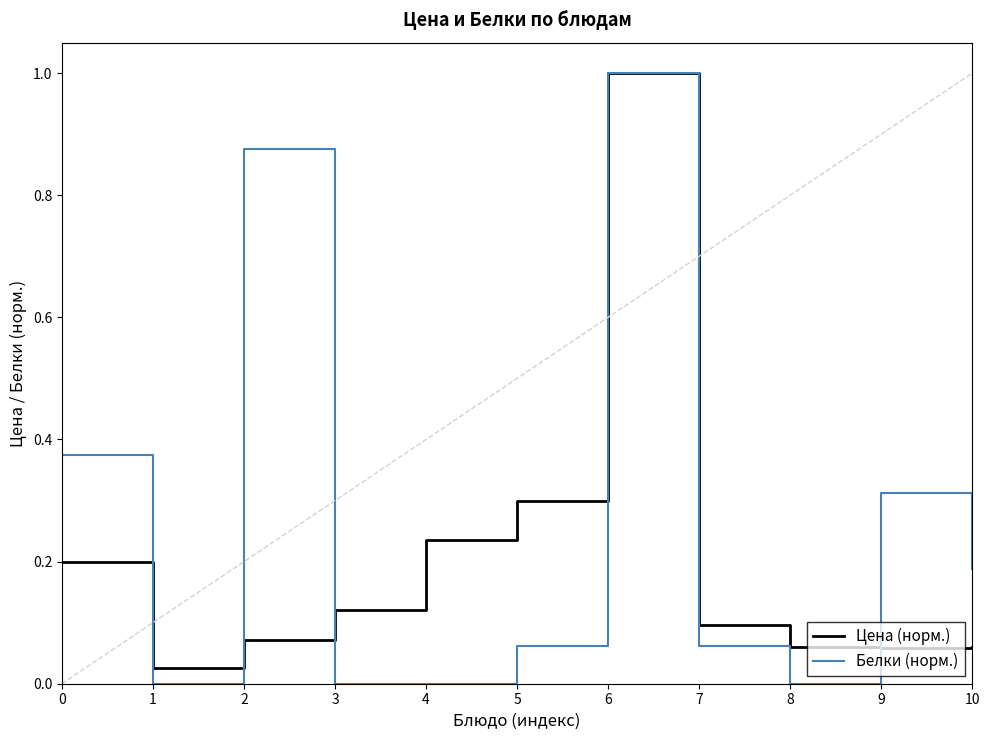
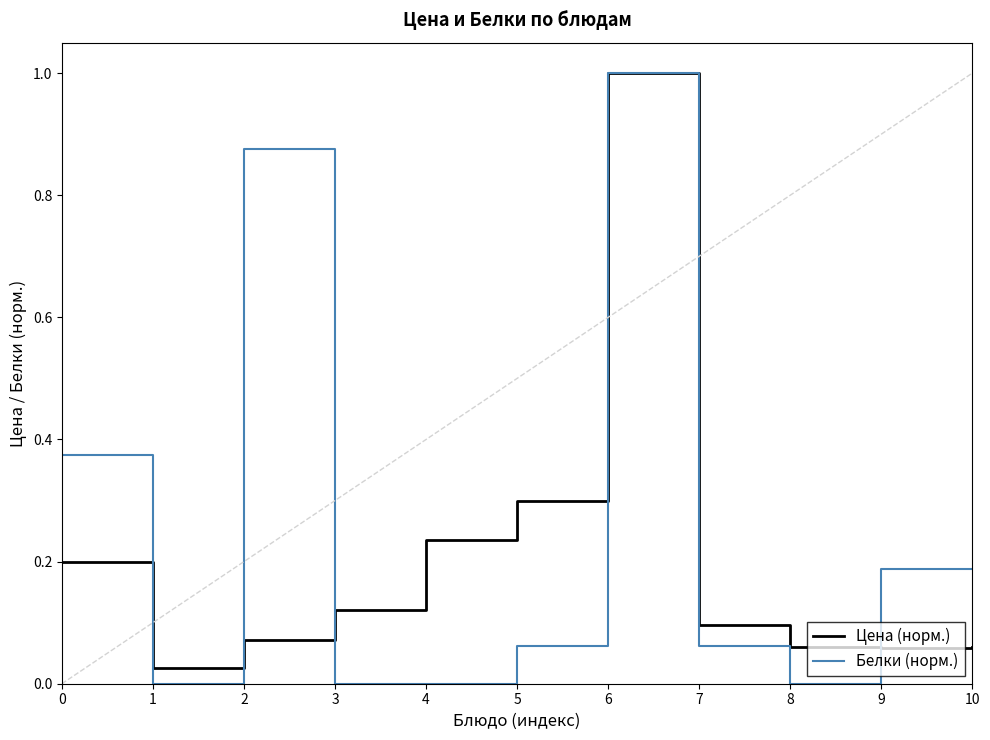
Белки (норм.), 9: 0.31 -> 0.19
